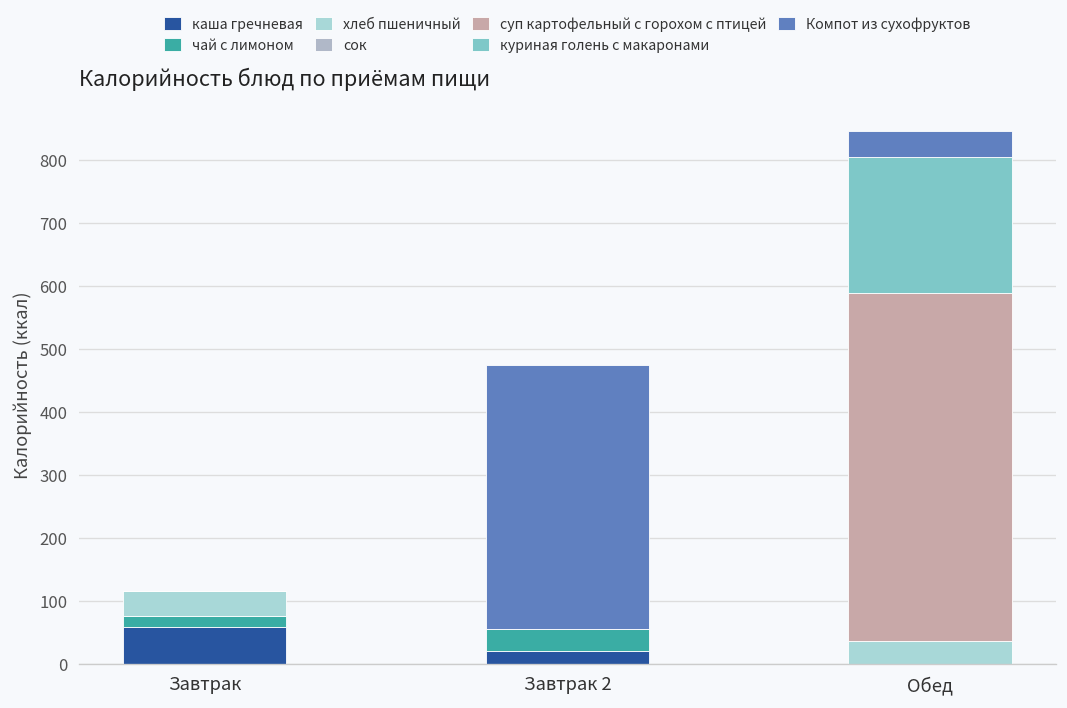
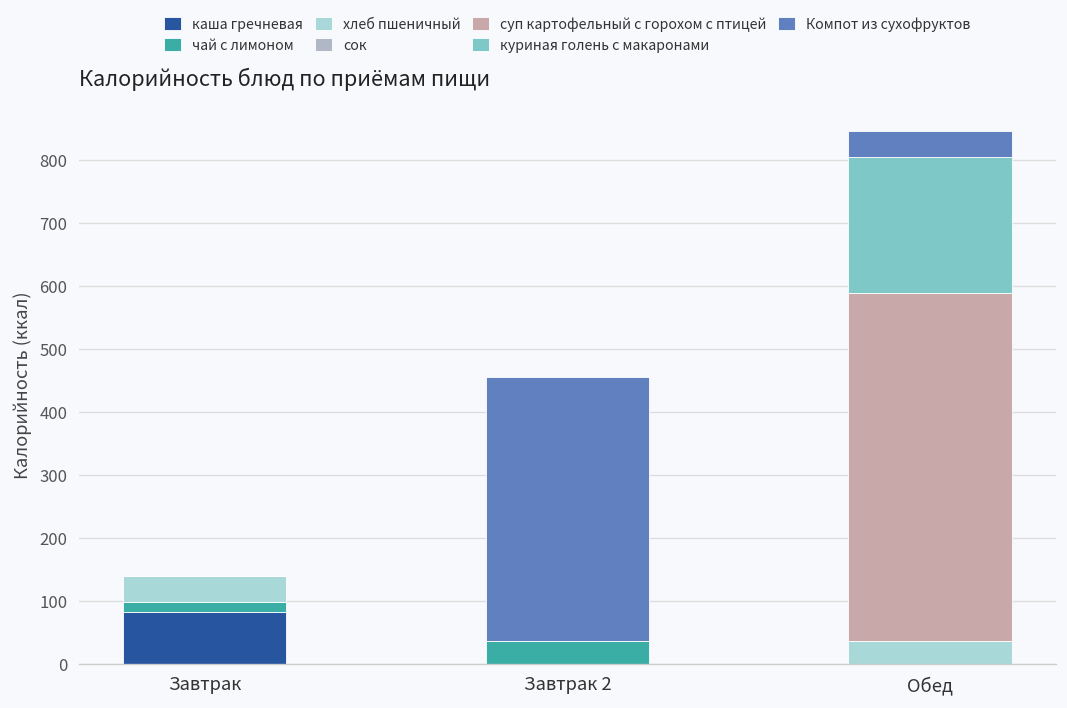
каша гречневая, Завтрак: 60 -> 80
каша гречневая, Завтрак 2: 20 -> 0
